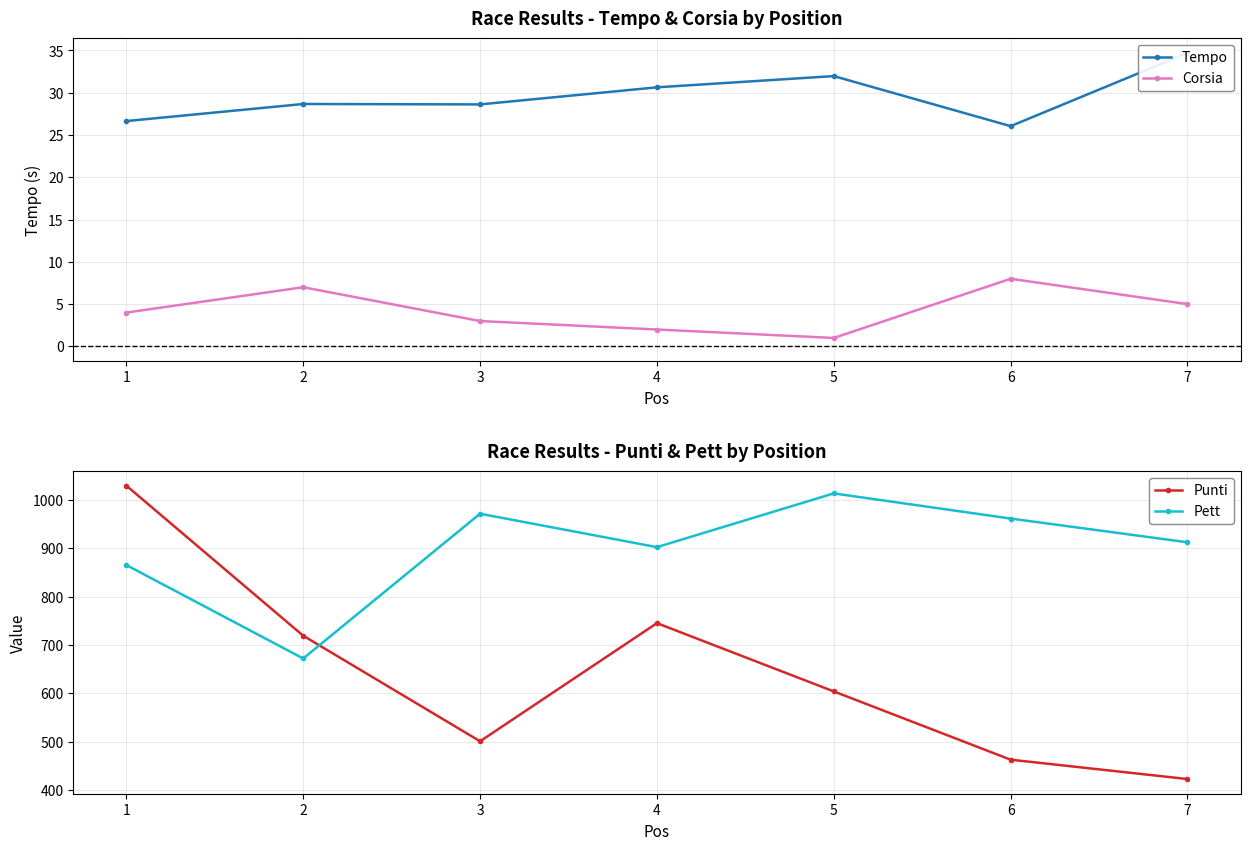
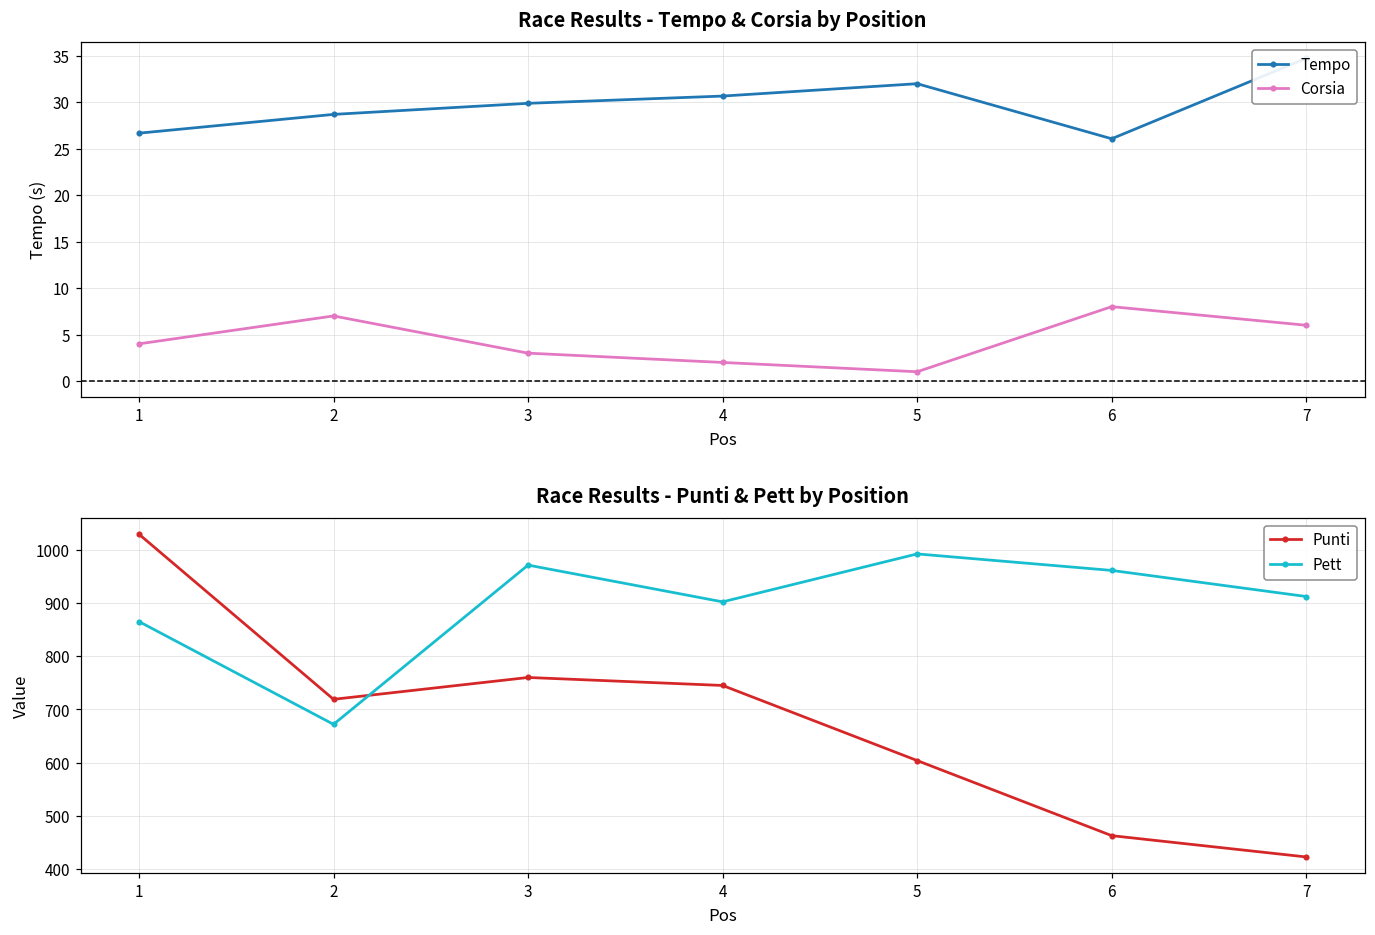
Race Results - Tempo & Corsia by Position, Tempo, 3: 29 -> 30
Race Results - Tempo & Corsia by Position, Corsia, 7: 5 -> 6
Race Results - Punti & Pett by Position, Punti, 3: 500 -> 760
Race Results - Punti & Pett by Position, Pett, 5: 1010 -> 990
